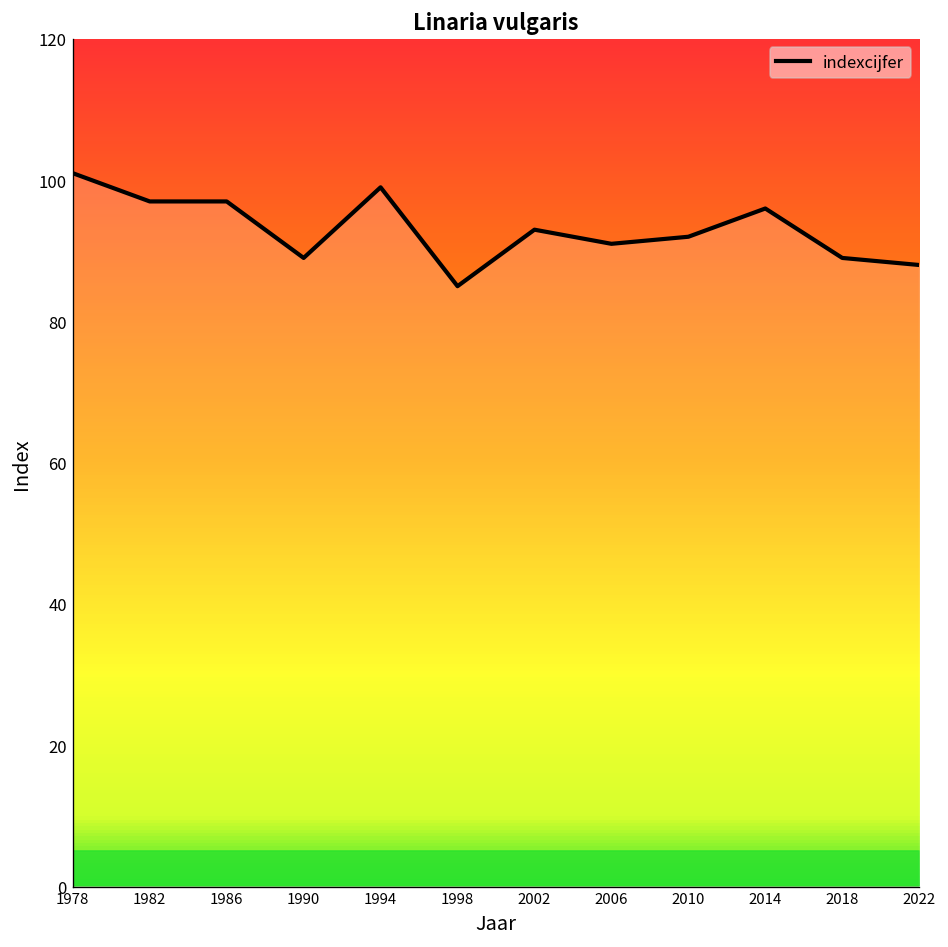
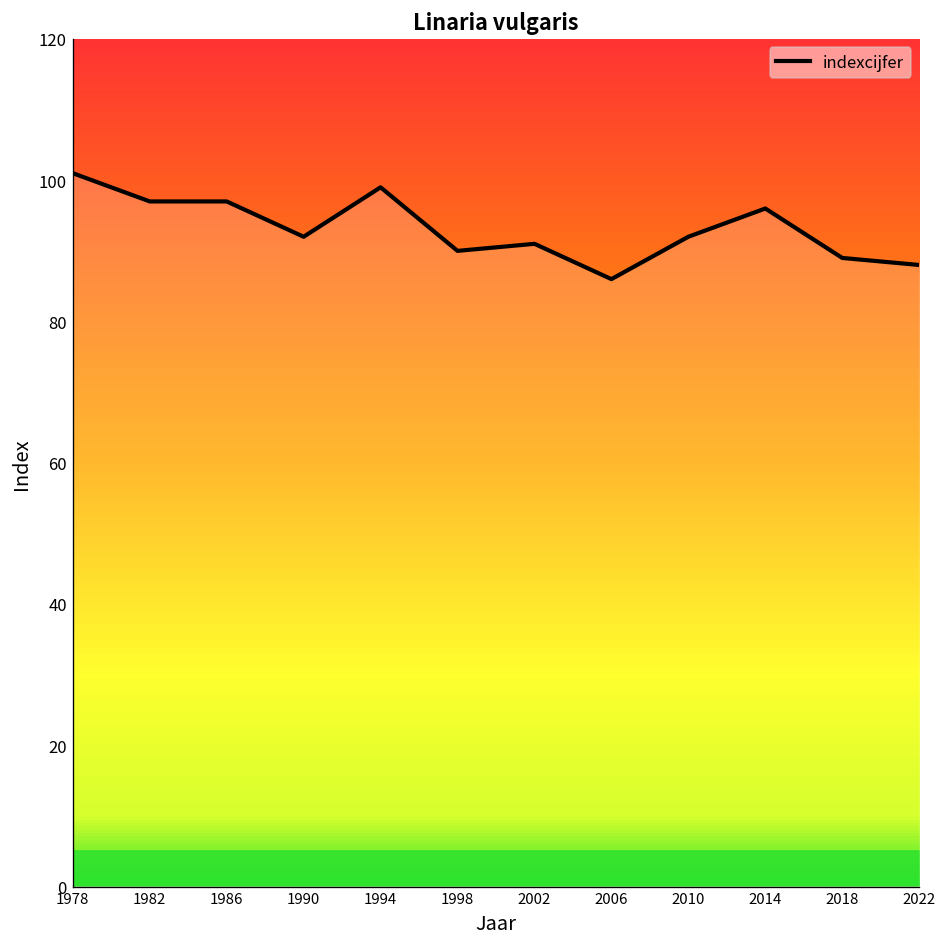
indexcijfer, 1990: 89 -> 92
indexcijfer, 1998: 85 -> 90
indexcijfer, 2002: 93 -> 91
indexcijfer, 2006: 91 -> 86
